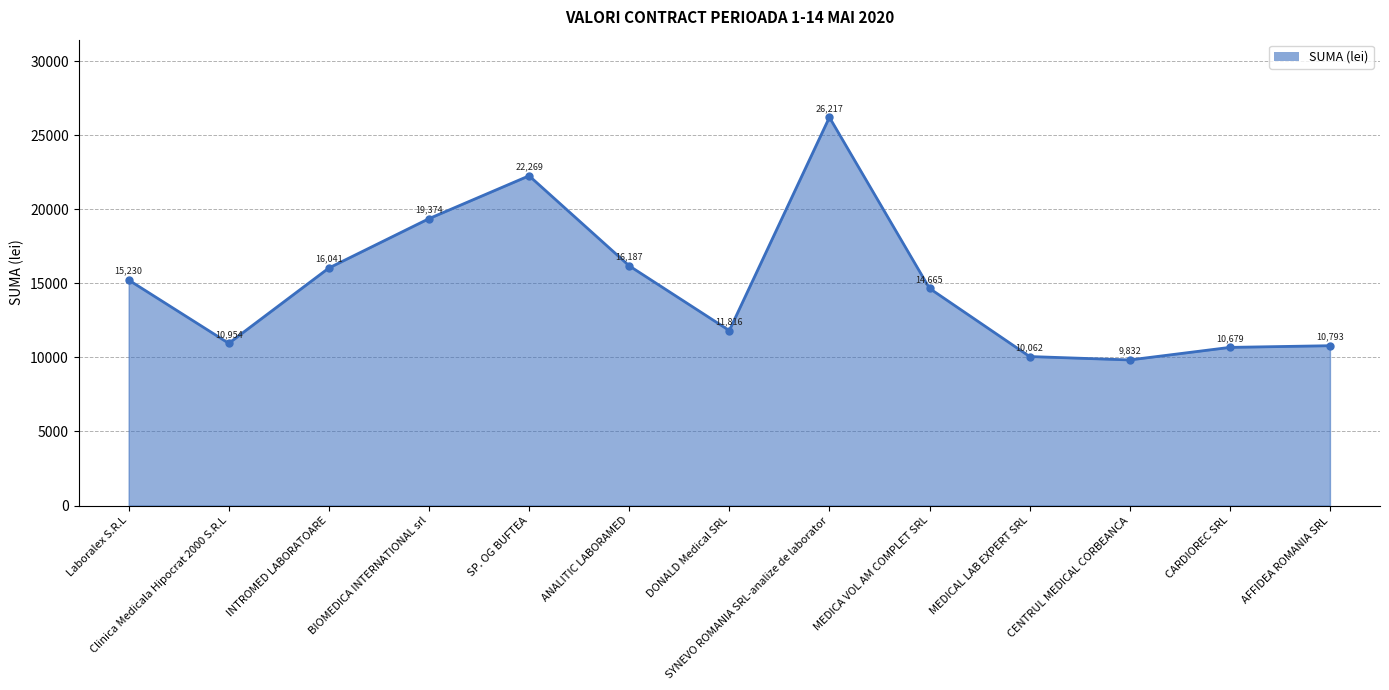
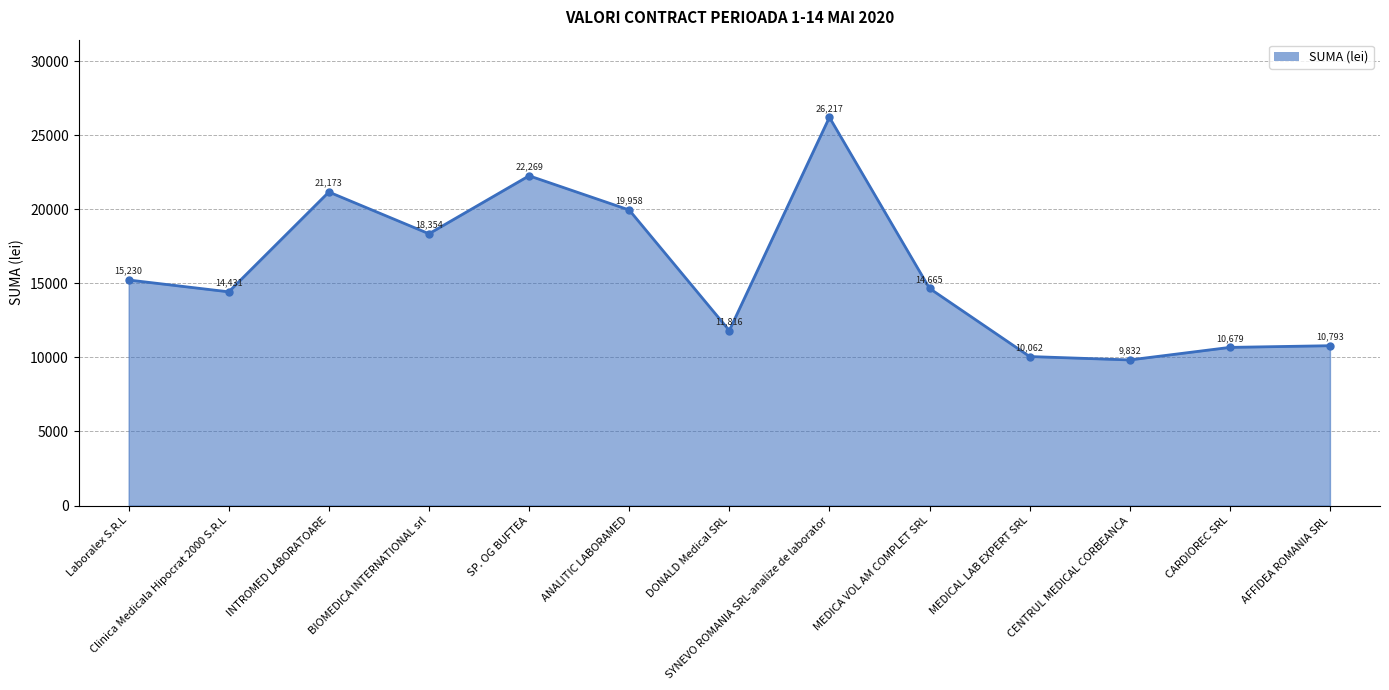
Clinica Medicala Hipocrat 2000 S.R.L: 10,954 -> 14,431
INTROMED LABORATOARE: 16,041 -> 21,173
BIOMEDICA INTERNATIONAL srl: 19,374 -> 18,354
ANALITIC LABORAMED: 16,187 -> 19,958
